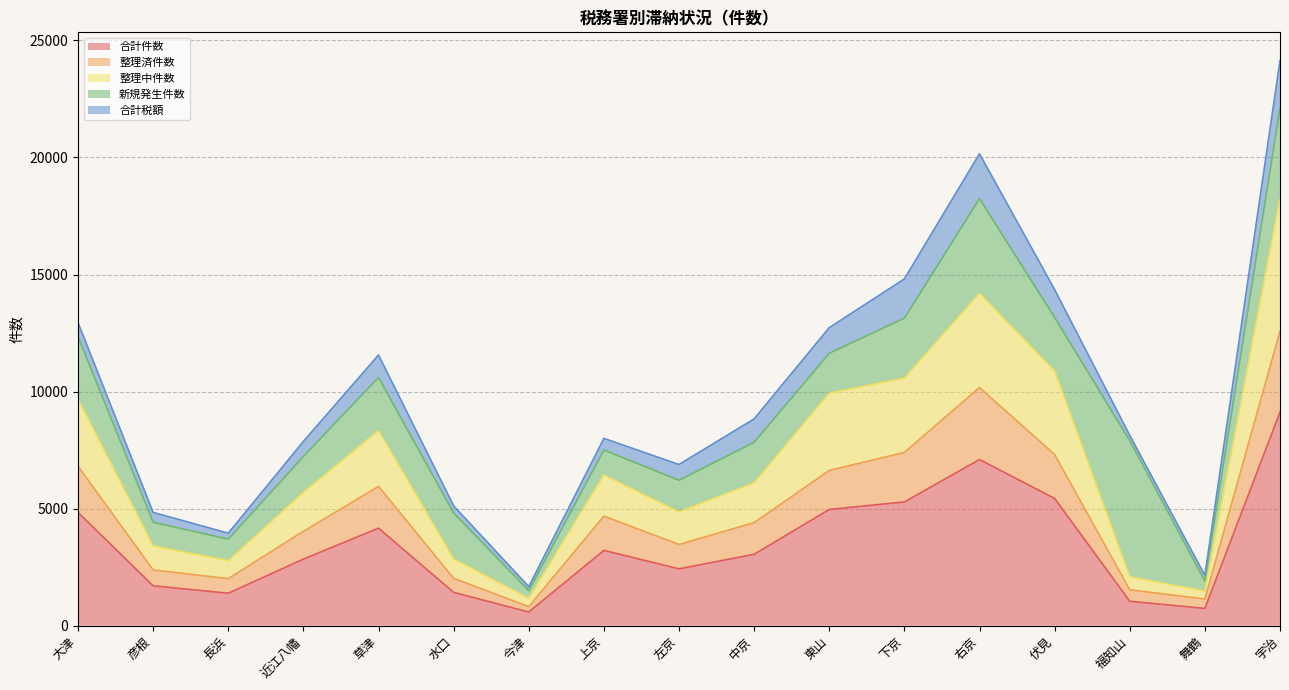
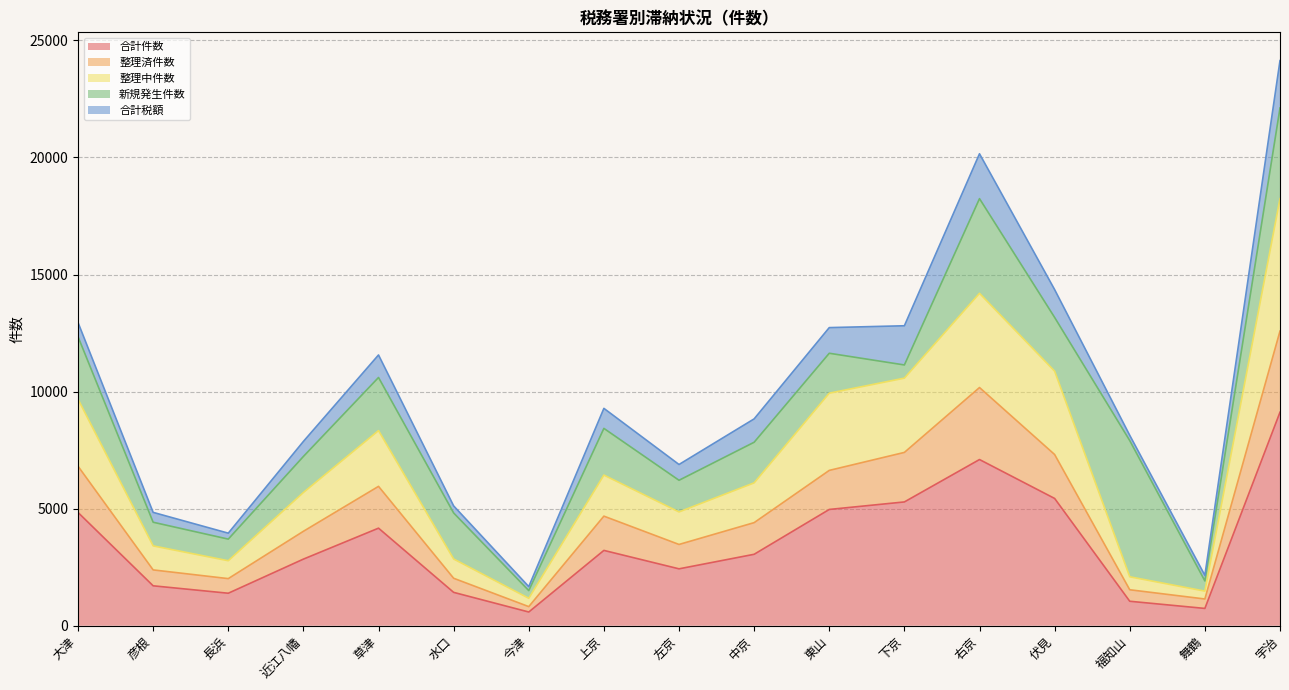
新規発生件数, 上京: 1100 -> 2000
合計税額, 上京: 500 -> 900
新規発生件数, 下京: 2600 -> 600
